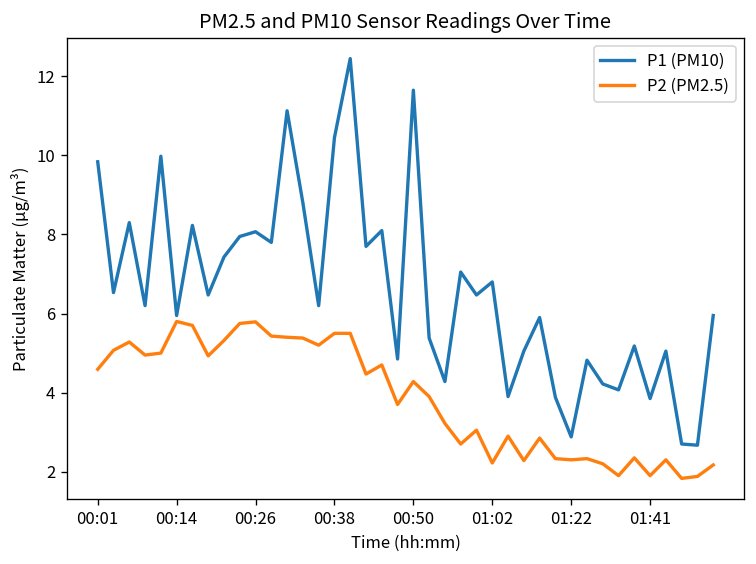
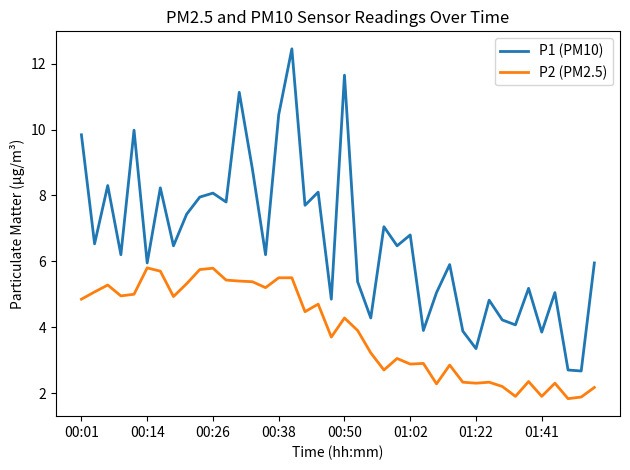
P2 (PM2.5), 00:01: 4.6 -> 4.9
P2 (PM2.5), 01:02: 2.2 -> 2.9
P1 (PM10), 01:22: 2.9 -> 3.4
